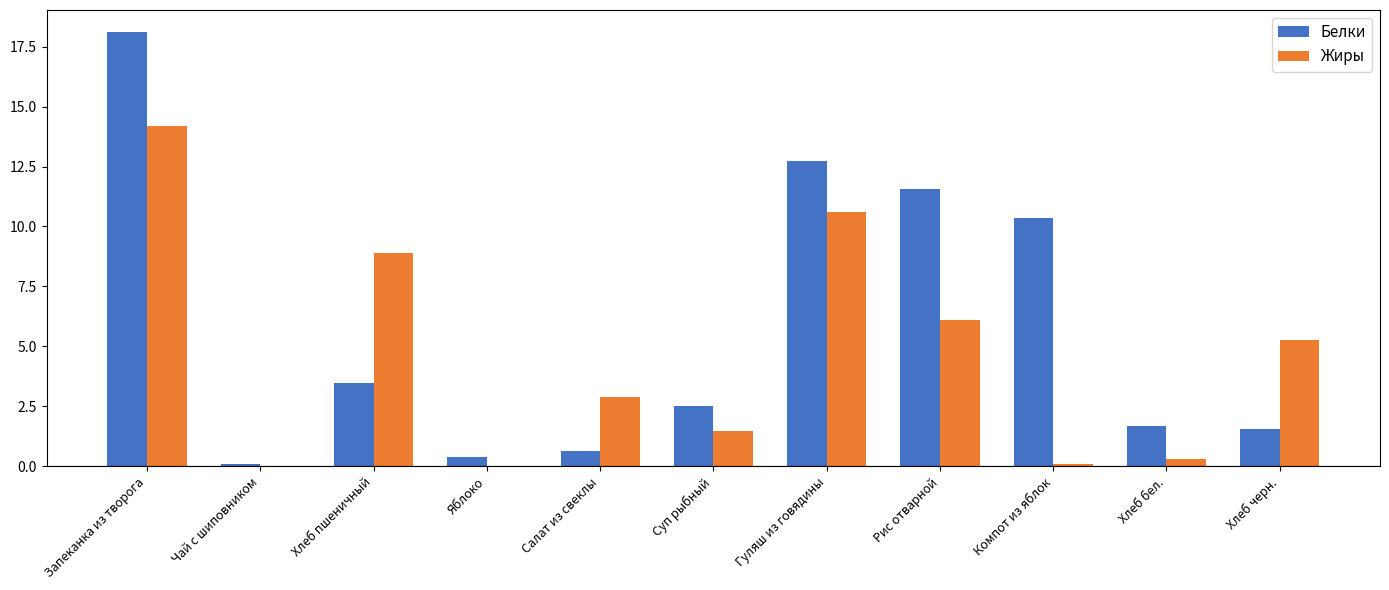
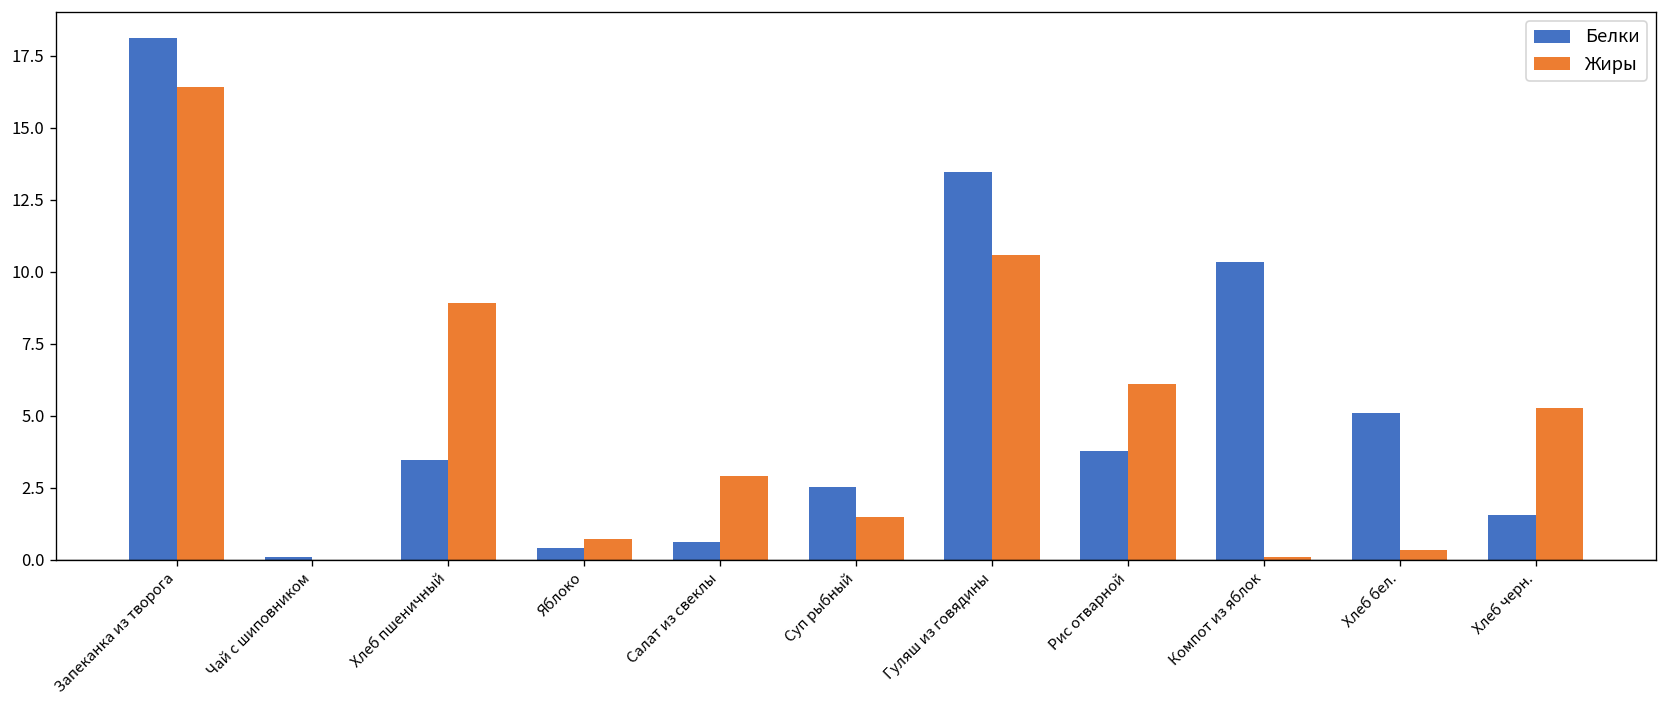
Жиры, Запеканка из творога: 14.2 -> 16.4
Жиры, Яблоко: 0.0 -> 0.7
Белки, Гуляш из говядины: 12.7 -> 13.5
Белки, Рис отварной: 11.6 -> 3.8
Белки, Хлеб бел.: 1.7 -> 5.1
